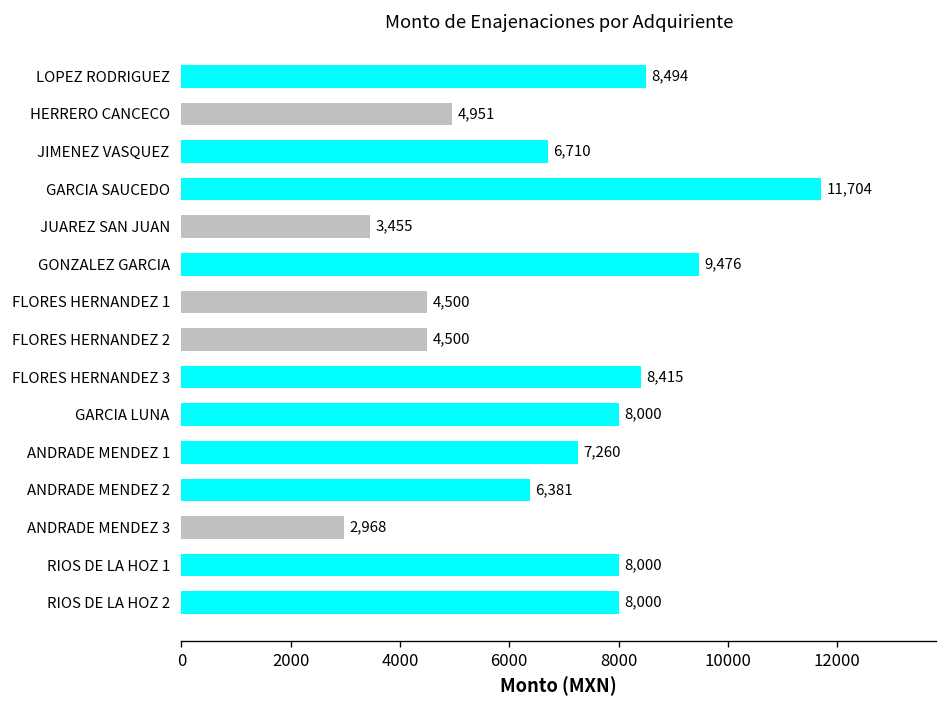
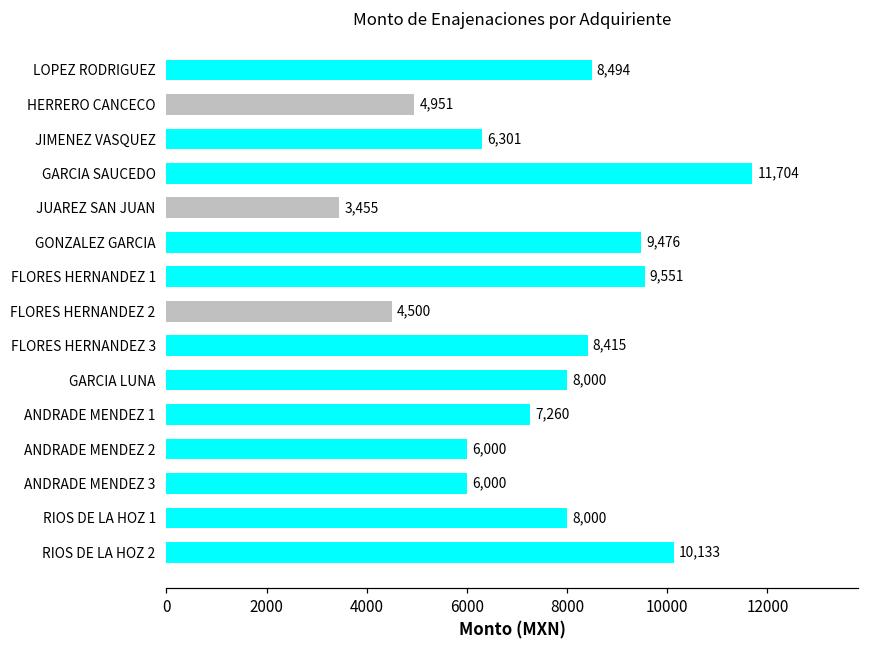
JIMENEZ VASQUEZ: 6,710 -> 6,301
FLORES HERNANDEZ 1: 4,500 -> 9,551
ANDRADE MENDEZ 2: 6,381 -> 6,000
ANDRADE MENDEZ 3: 2,968 -> 6,000
RIOS DE LA HOZ 2: 8,000 -> 10,133
